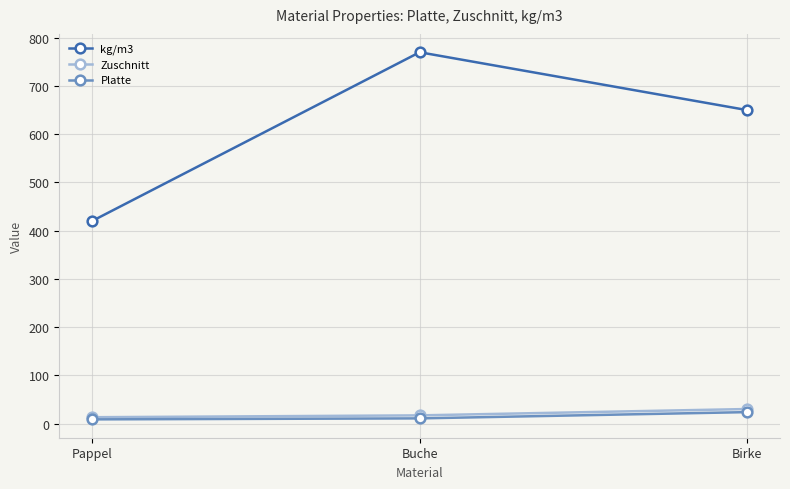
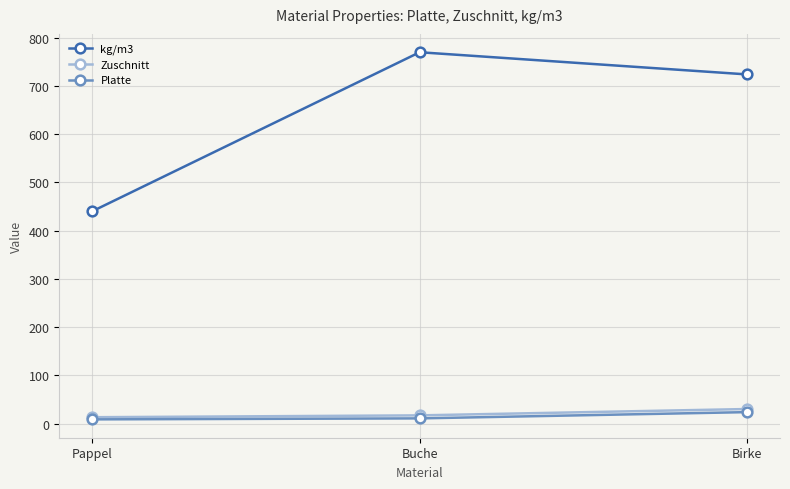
kg/m3, Pappel: 420 -> 440
kg/m3, Birke: 650 -> 720
